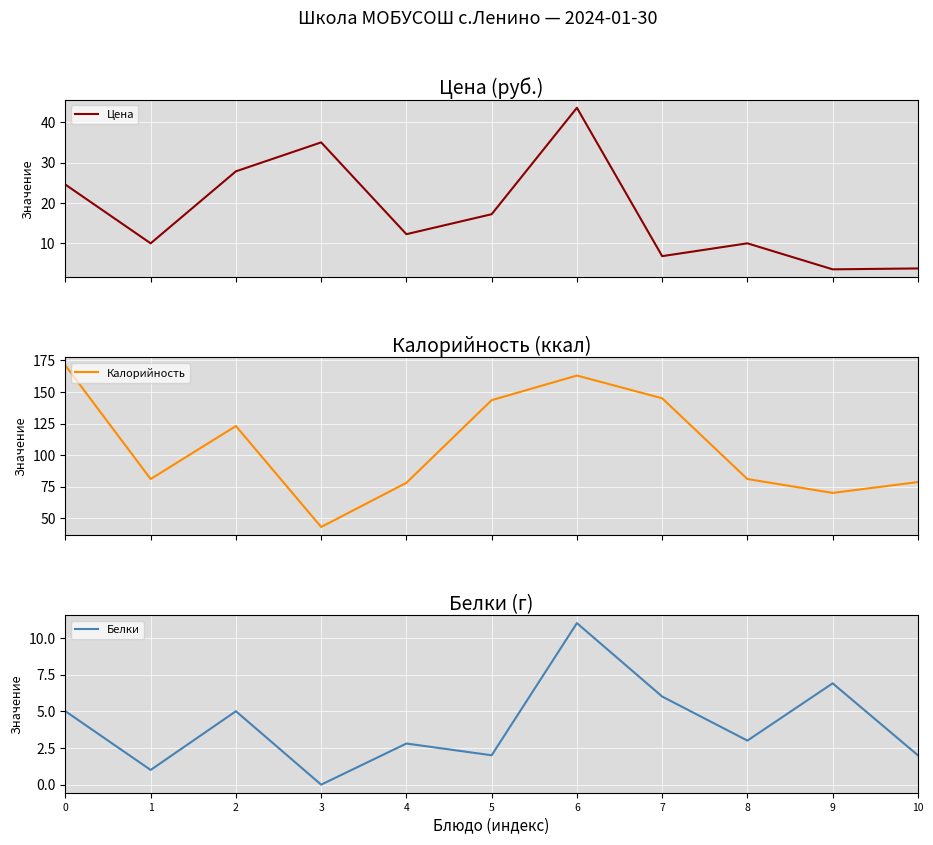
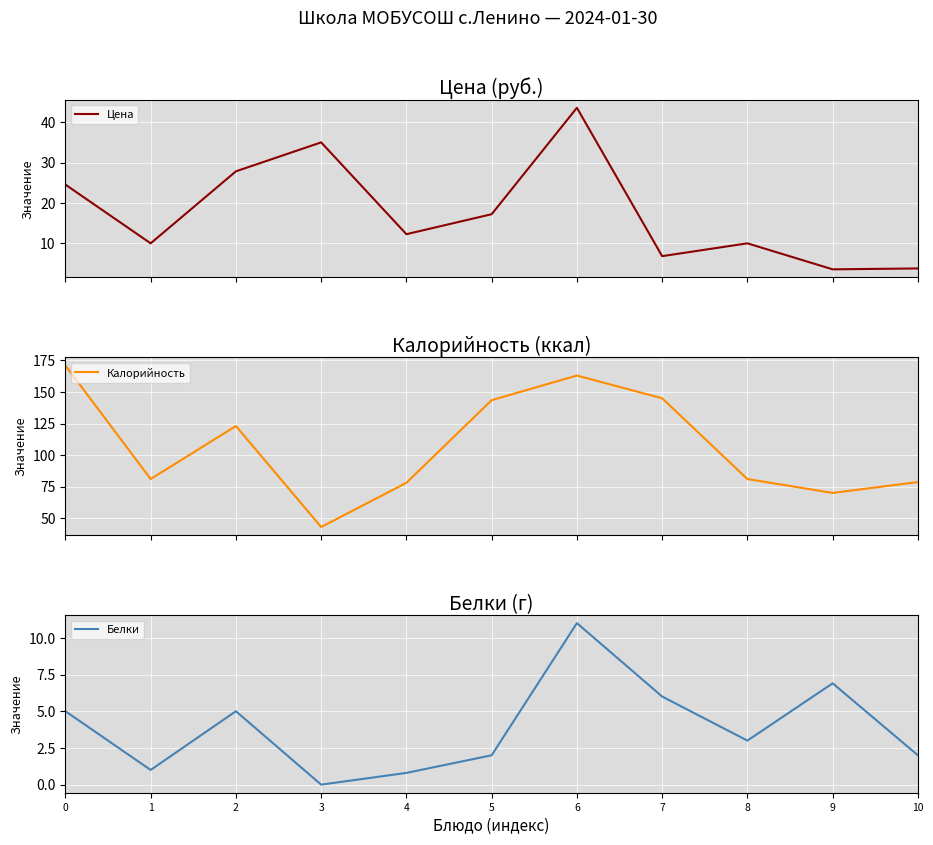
Белки (г), 4: 2.8 -> 0.8
